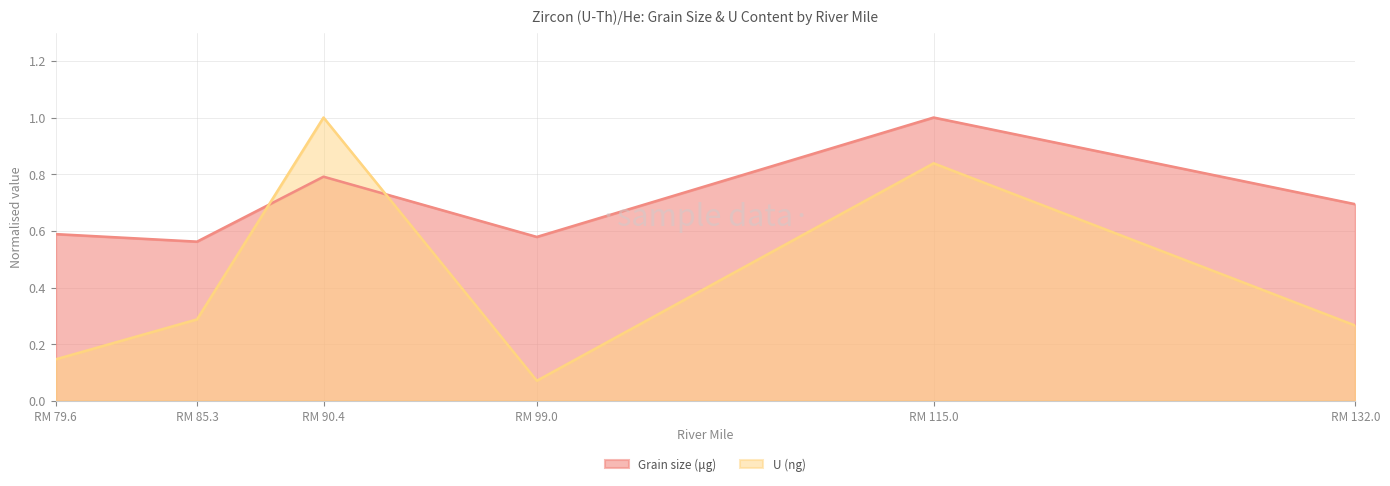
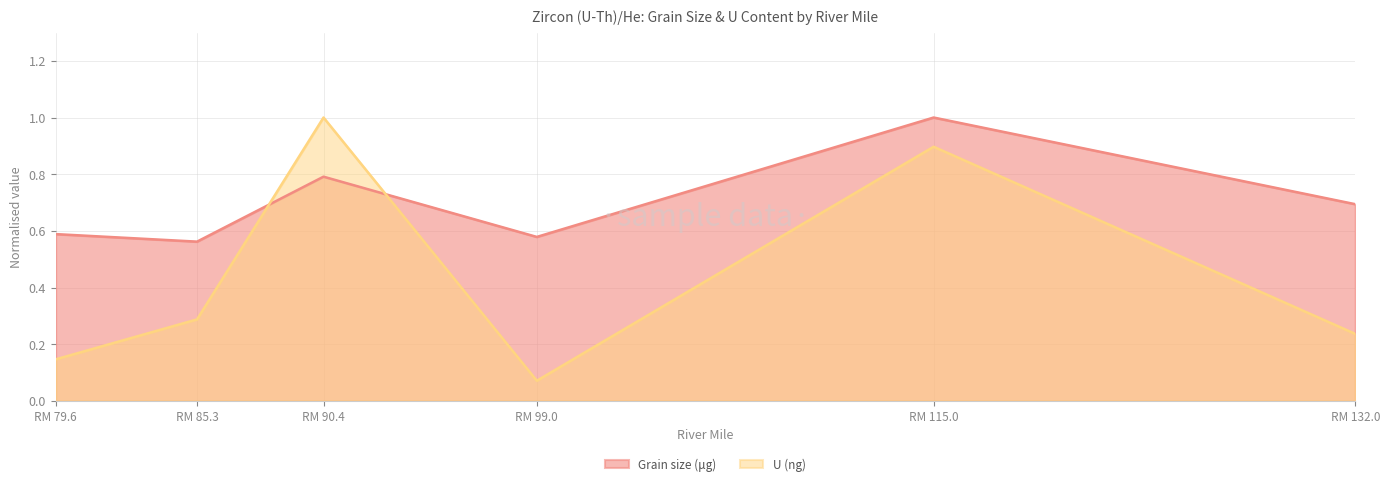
U (ng), RM 115.0: 0.84 -> 0.90
U (ng), RM 132.0: 0.27 -> 0.24
